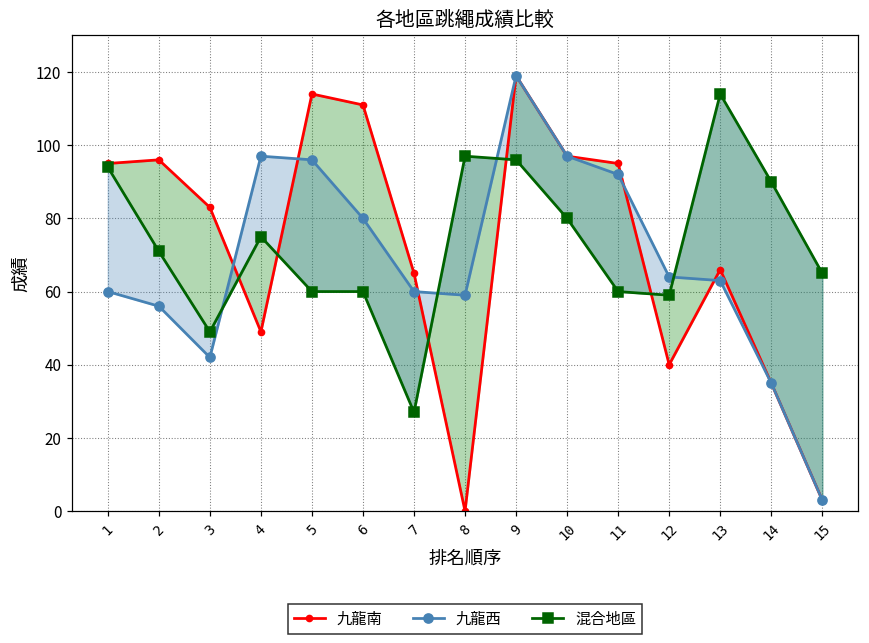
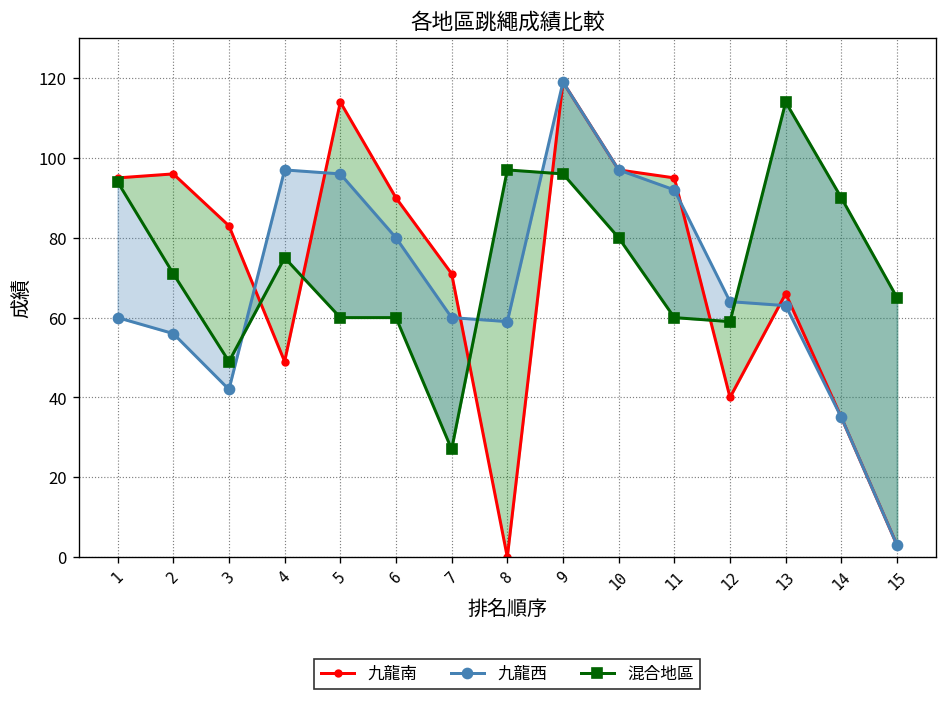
九龍南, 6: 111 -> 90
九龍南, 7: 65 -> 71
